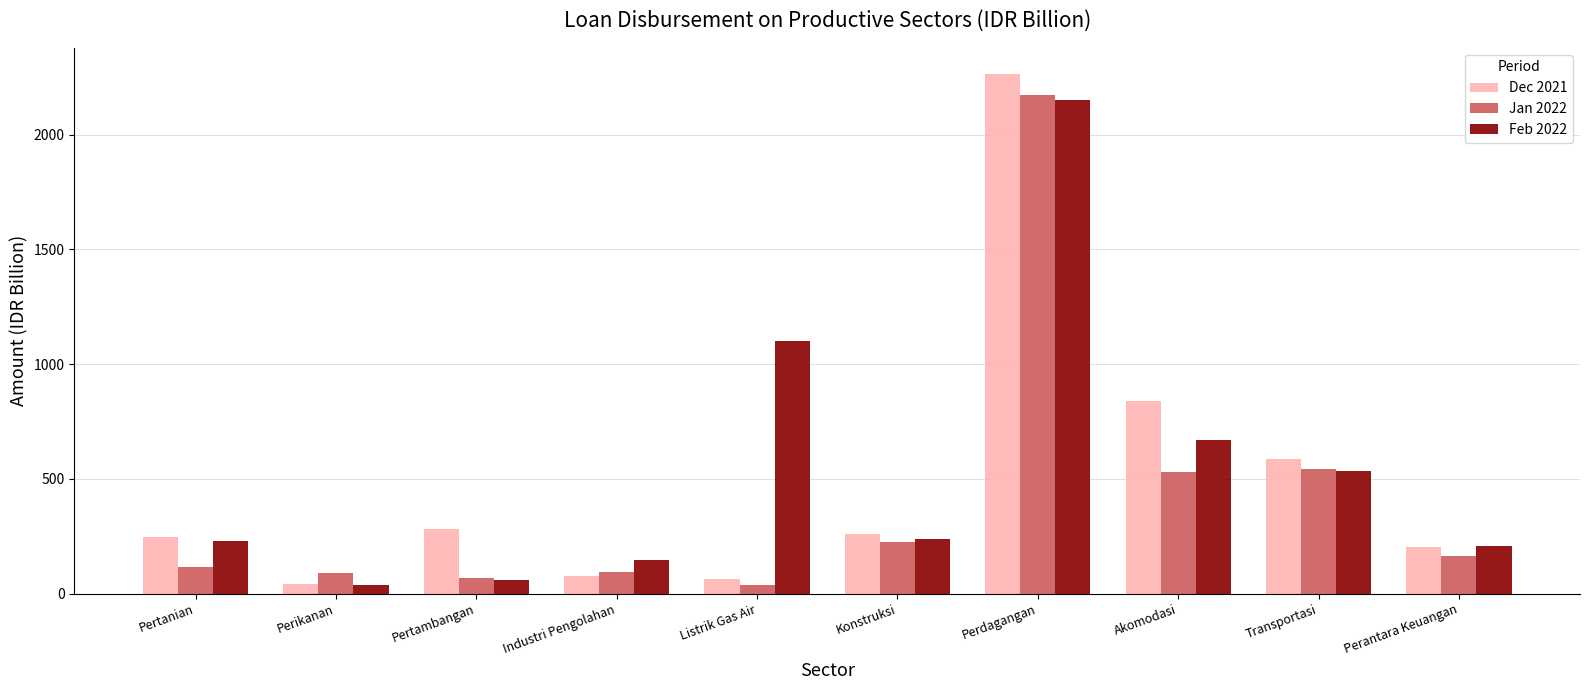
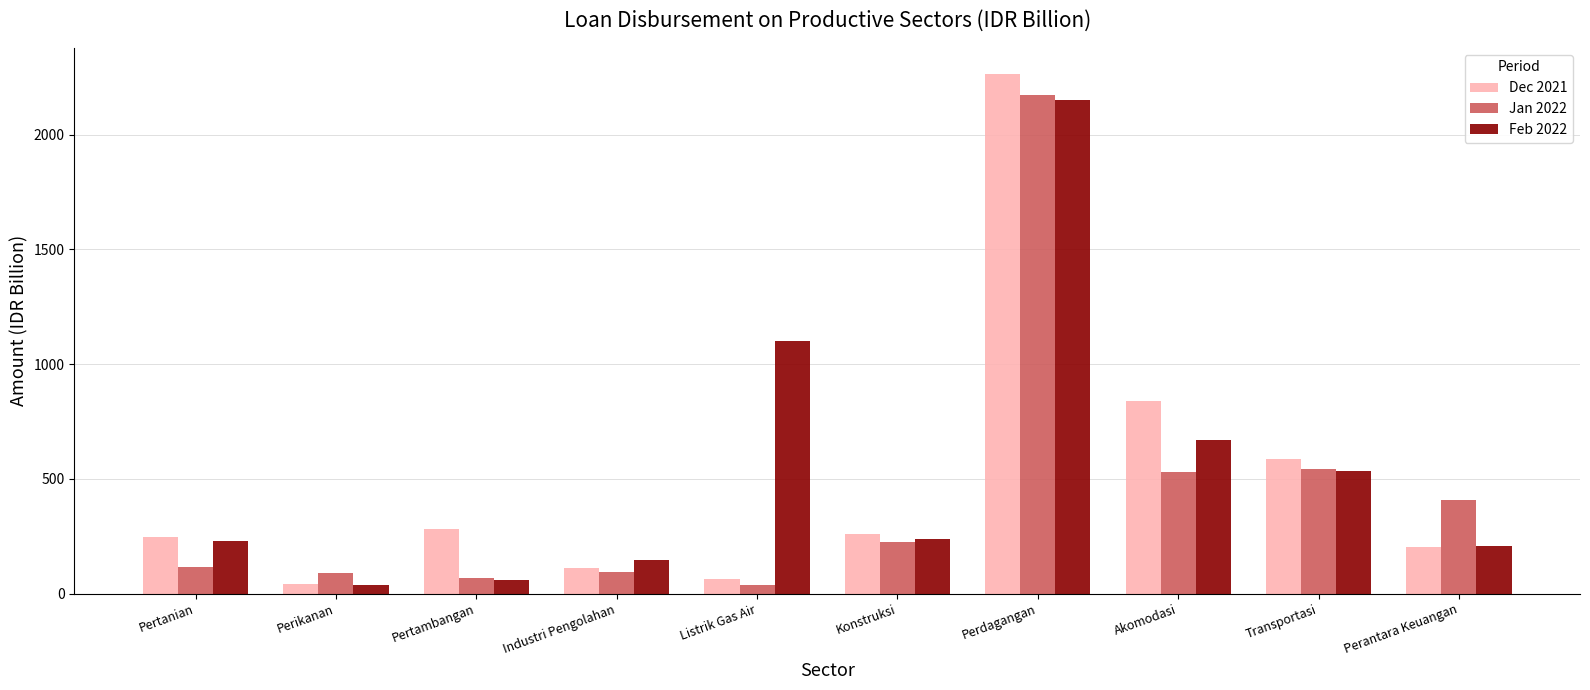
Dec 2021, Industri Pengolahan: 80 -> 110
Jan 2022, Perantara Keuangan: 160 -> 410
